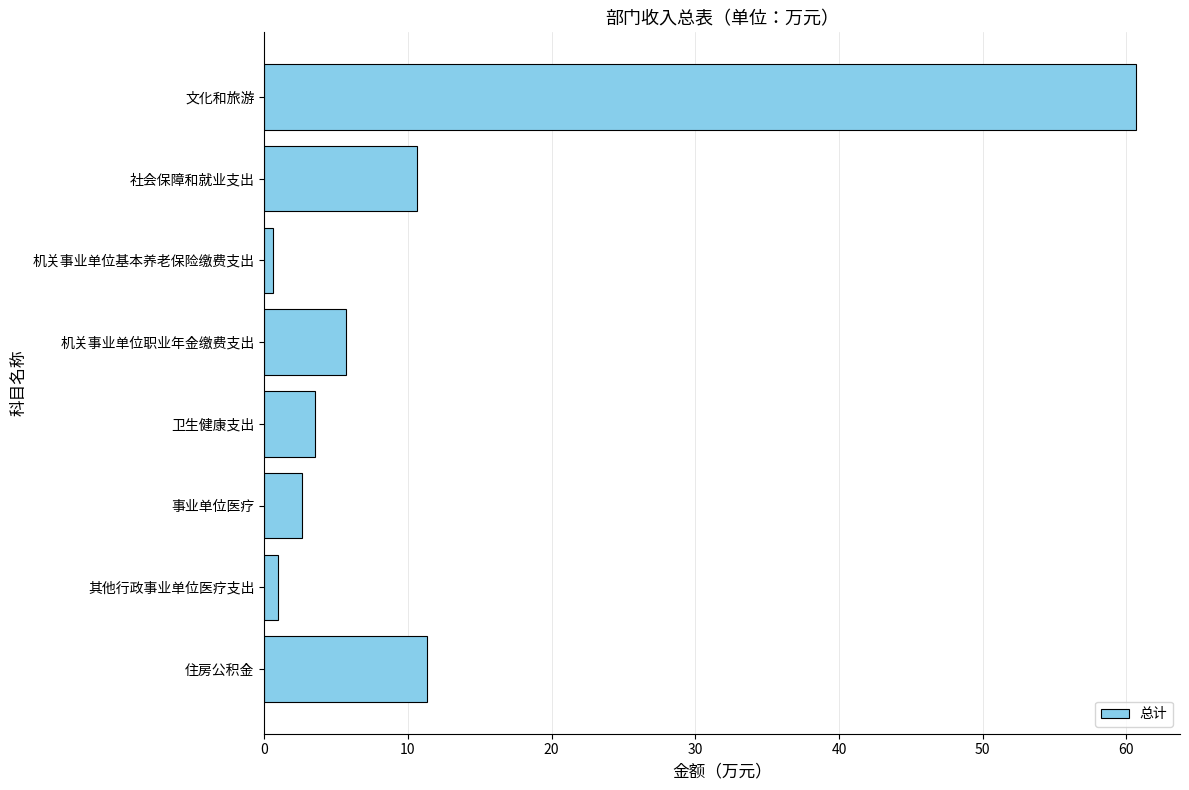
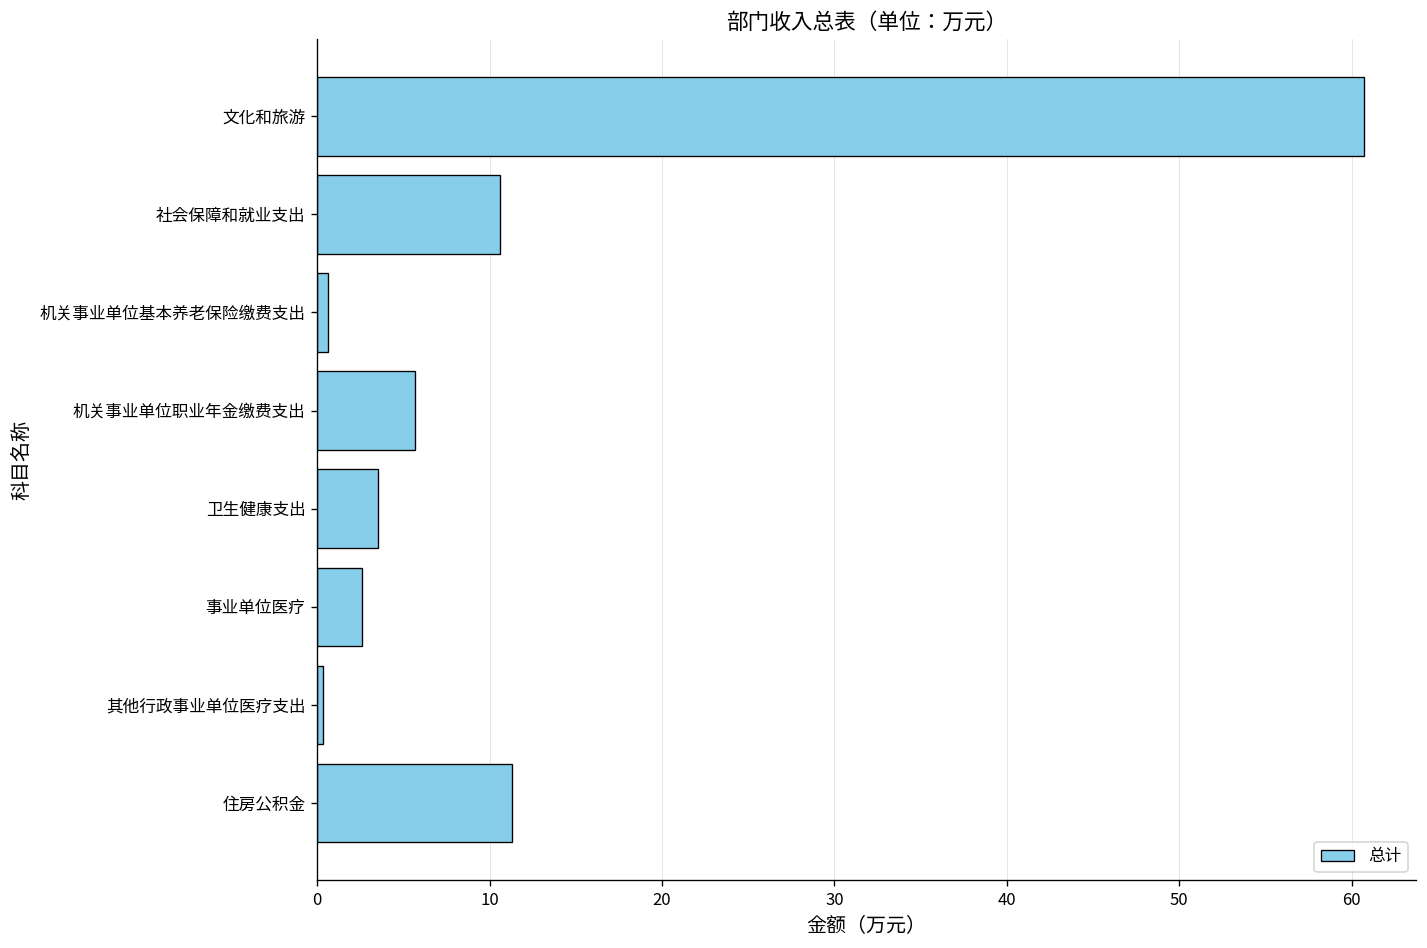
其他行政事业单位医疗支出: 0.9 -> 0.3
